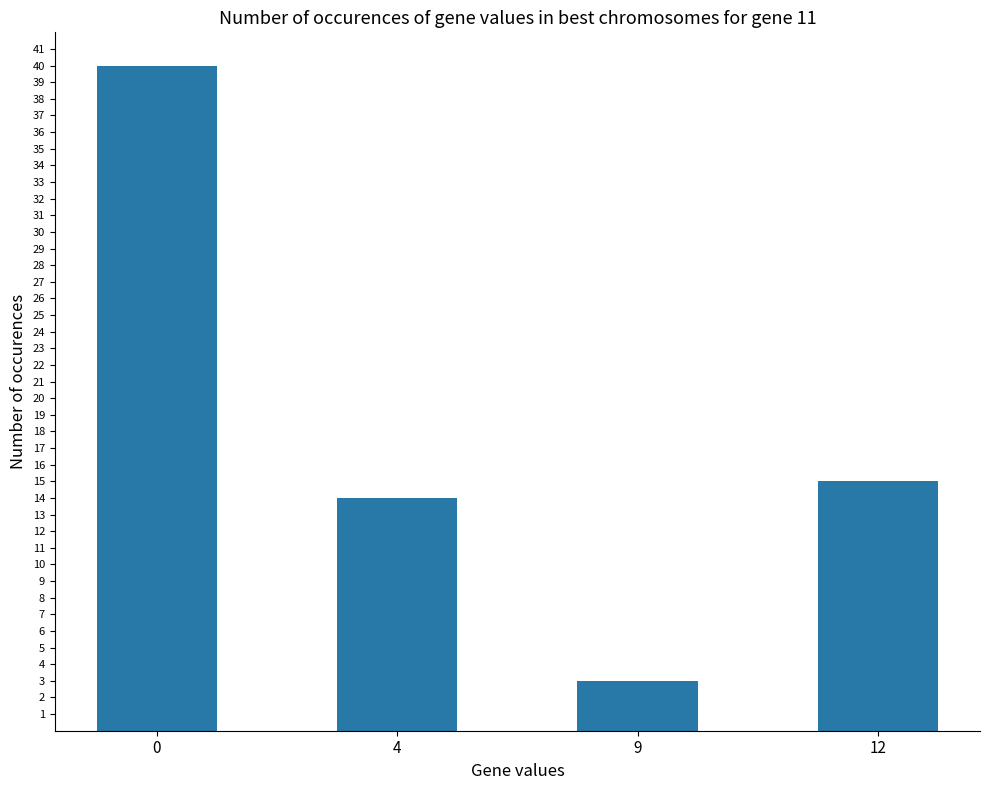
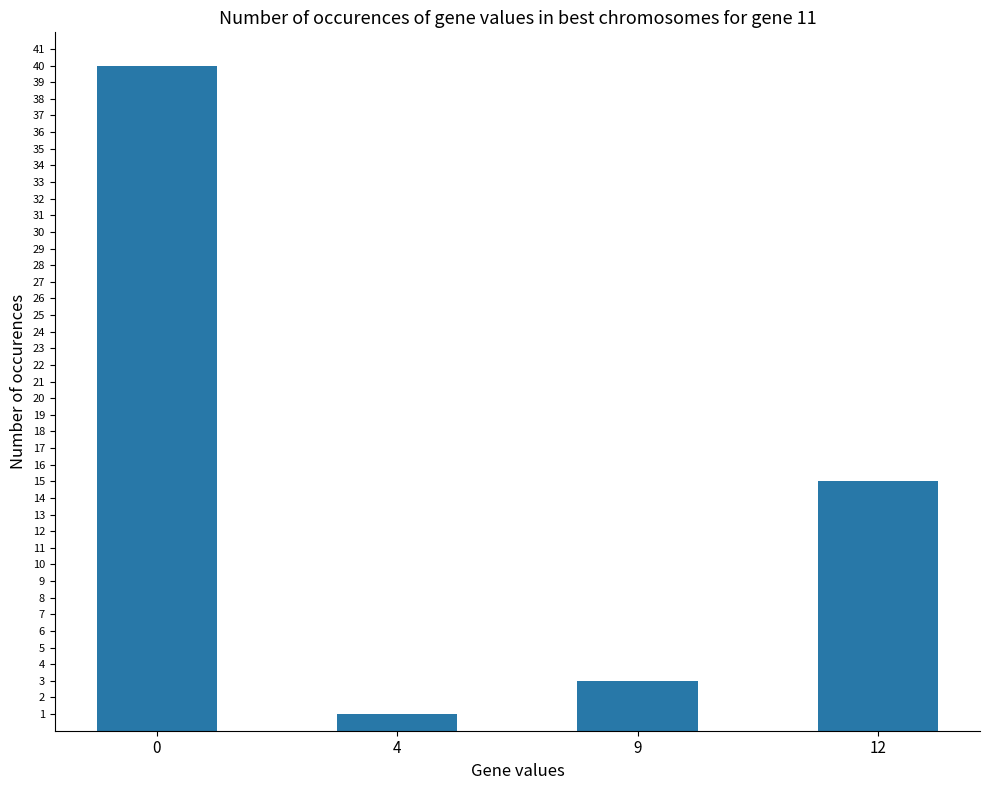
4: 14 -> 1
